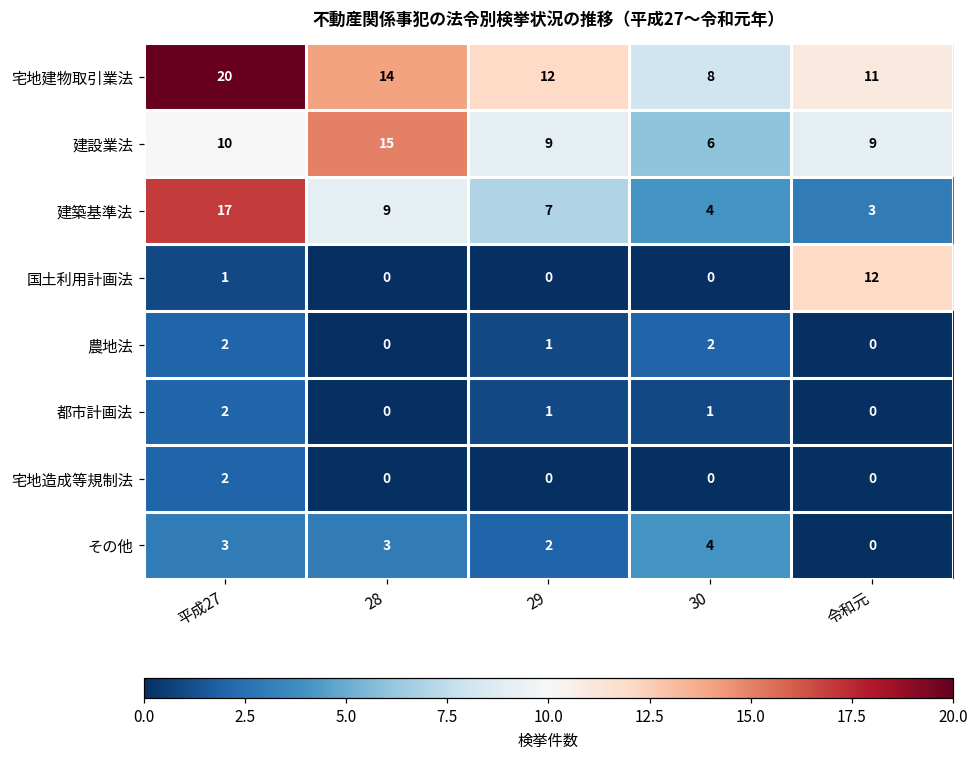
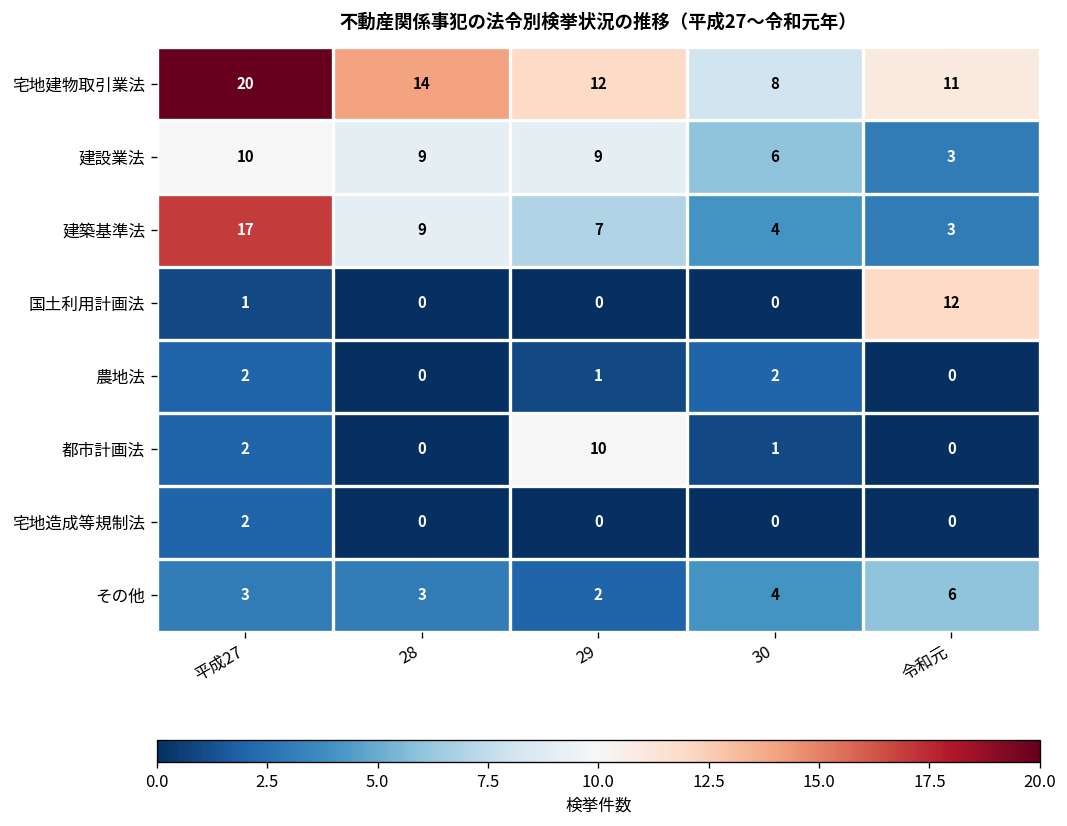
建設業法, 28: 15 -> 9
建設業法, 令和元: 9 -> 3
都市計画法, 29: 1 -> 10
その他, 令和元: 0 -> 6
